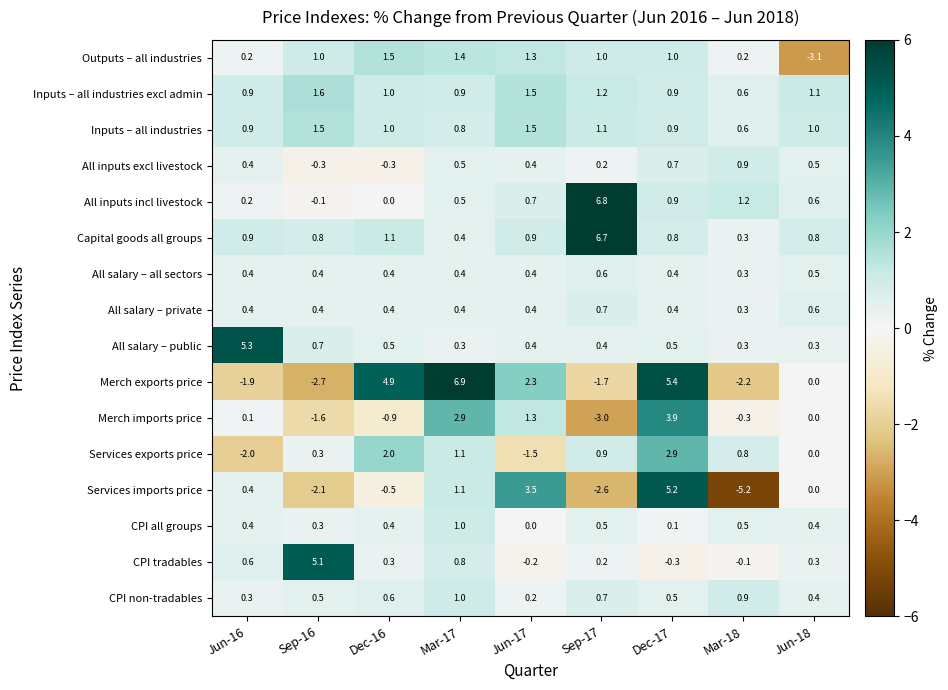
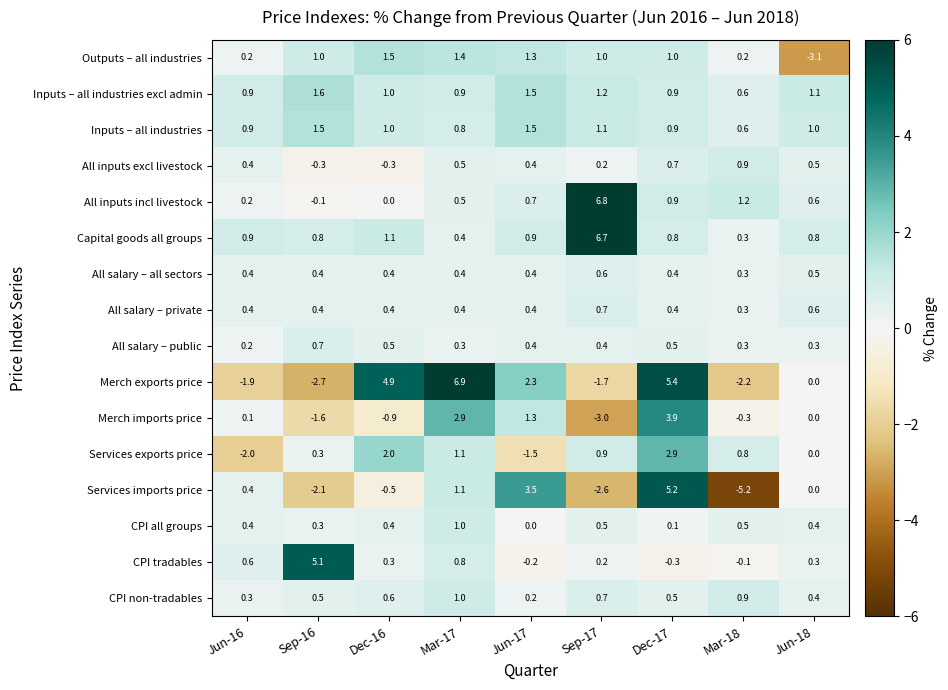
All salary – public, Jun-16: 5.3 -> 0.2
